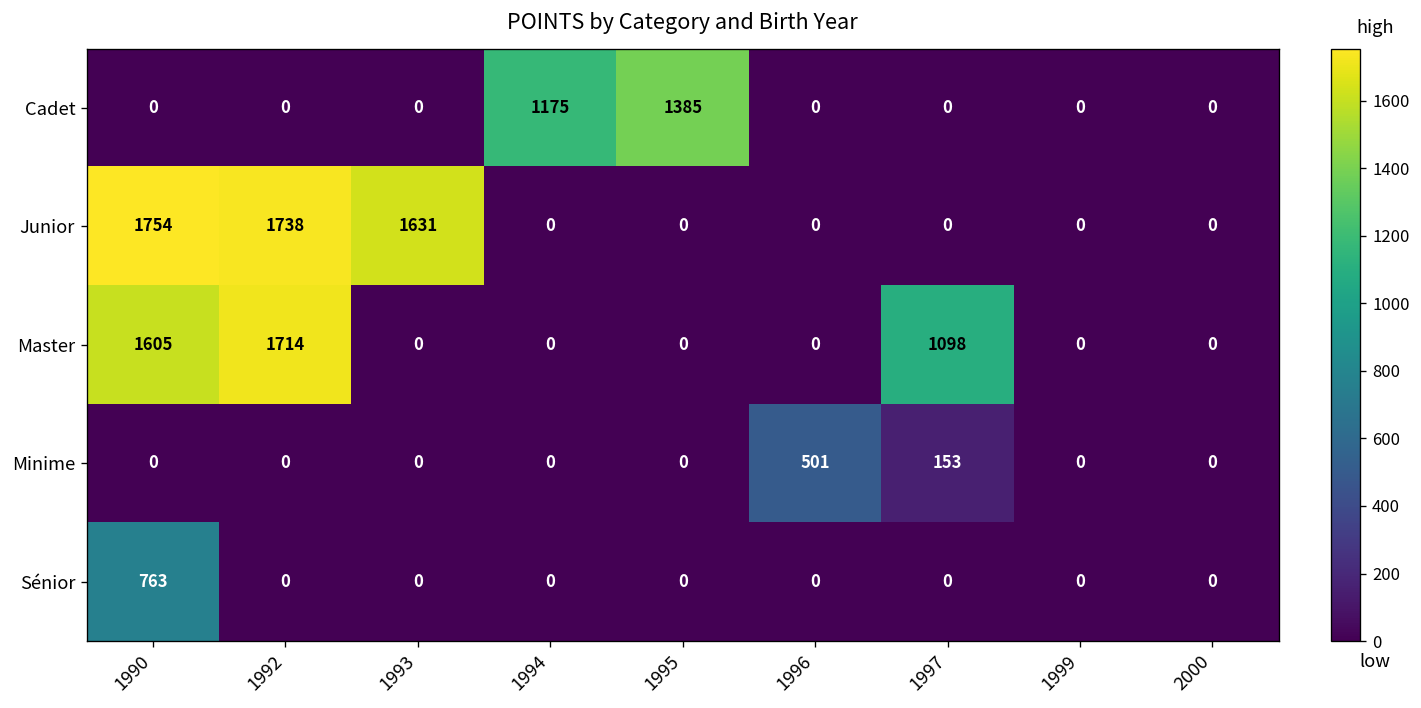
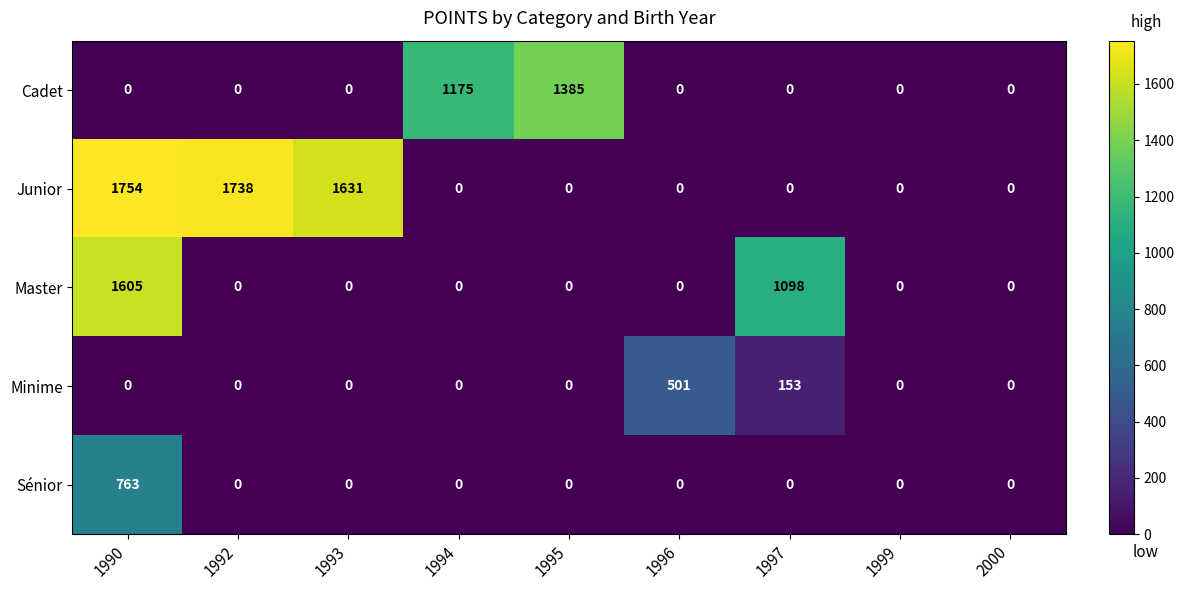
Master, 1992: 1714 -> 0
